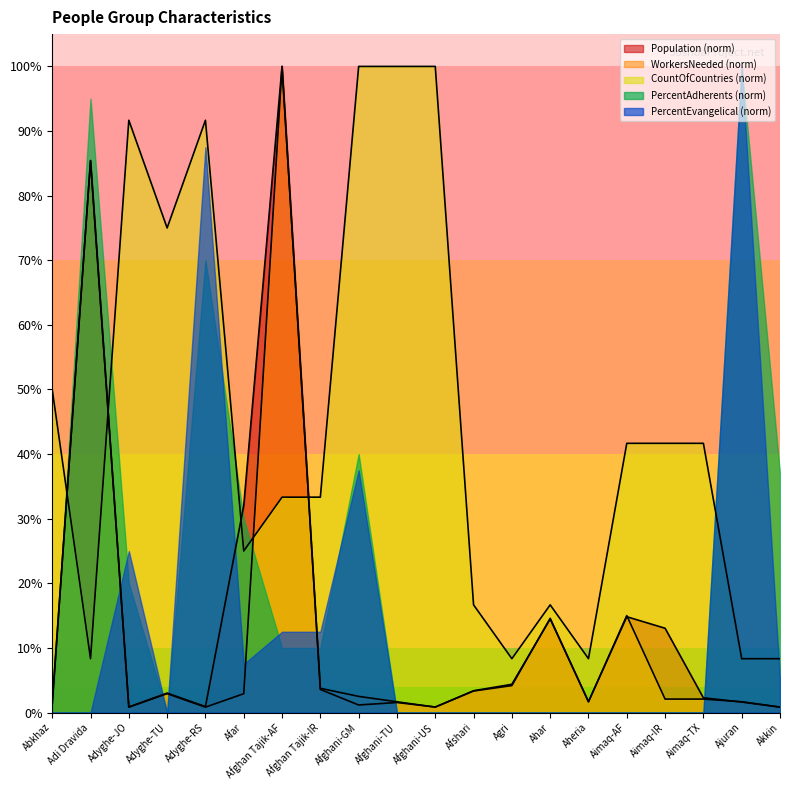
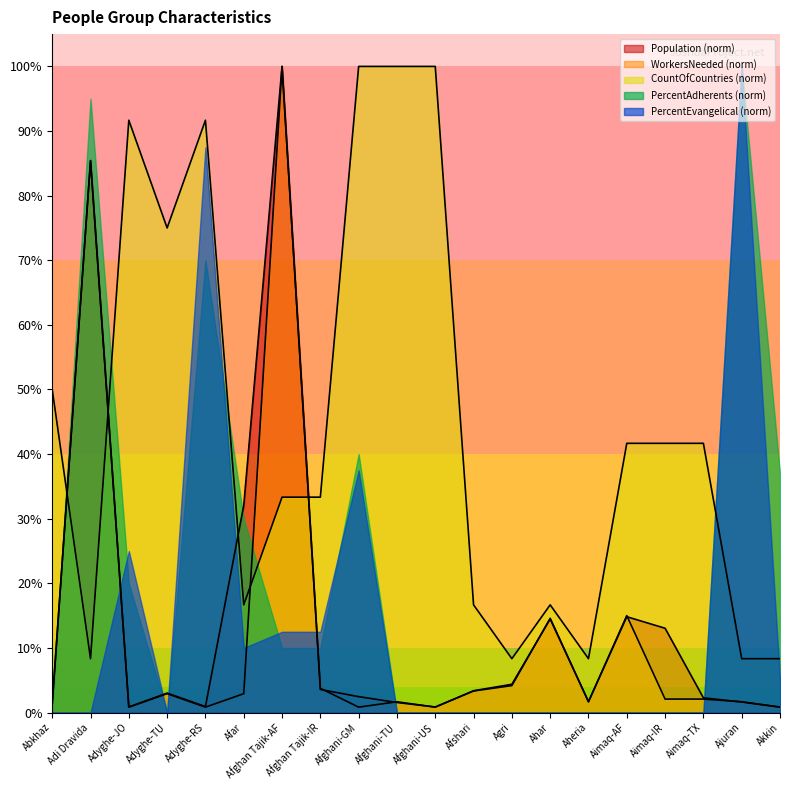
CountOfCountries (norm), Afar: 25% -> 17%
PercentEvangelical (norm), Afar: 8% -> 10%
Population (norm), Afghani-GM: 1% -> 2%
WorkersNeeded (norm), Afghani-GM: 3% -> 1%
